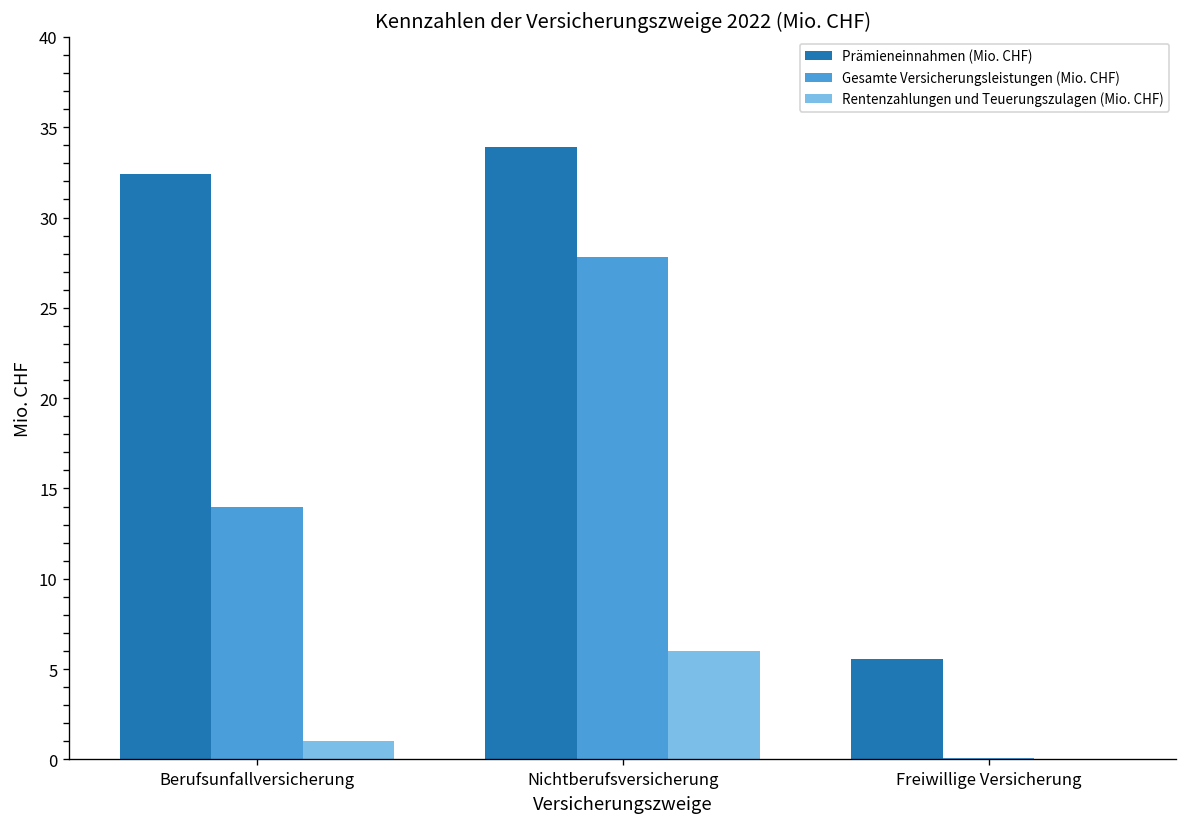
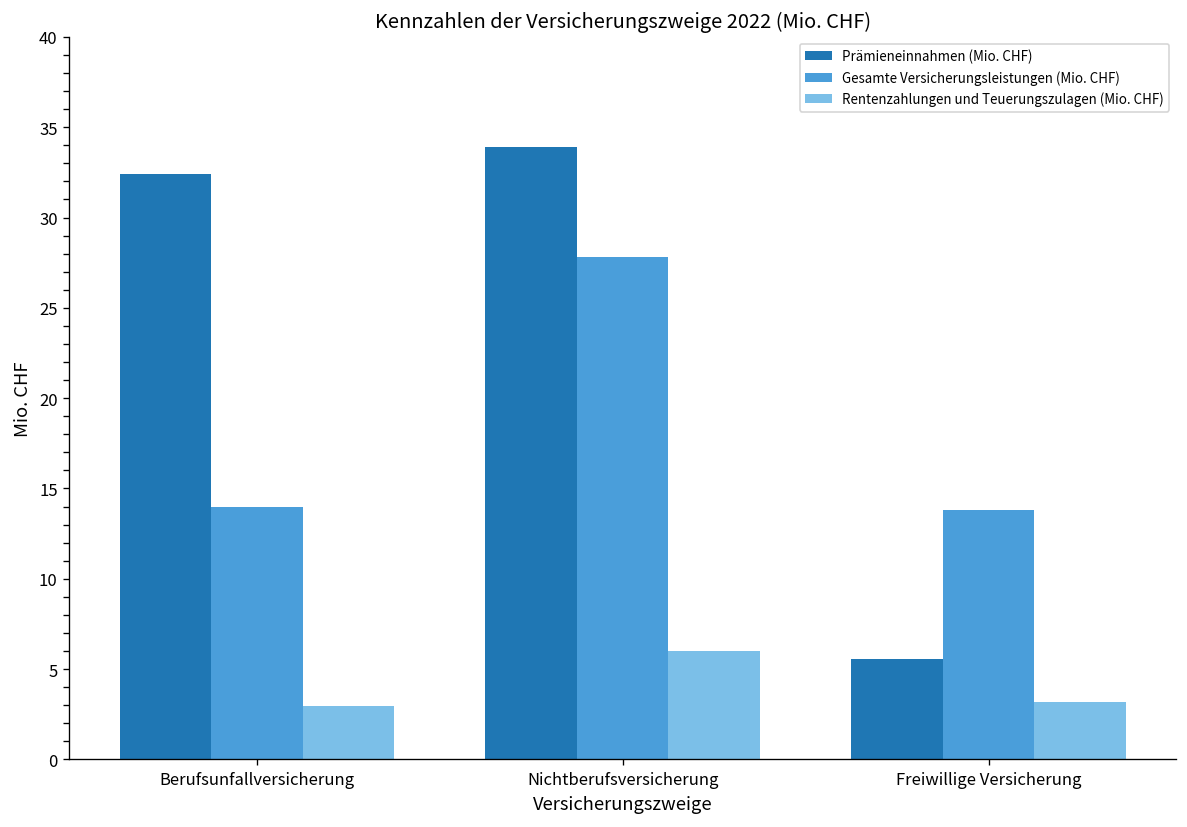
Rentenzahlungen und Teuerungszulagen (Mio. CHF), Berufsunfallversicherung: 1.0 -> 3.0
Gesamte Versicherungsleistungen (Mio. CHF), Freiwillige Versicherung: 0.1 -> 13.8
Rentenzahlungen und Teuerungszulagen (Mio. CHF), Freiwillige Versicherung: 0.0 -> 3.2
